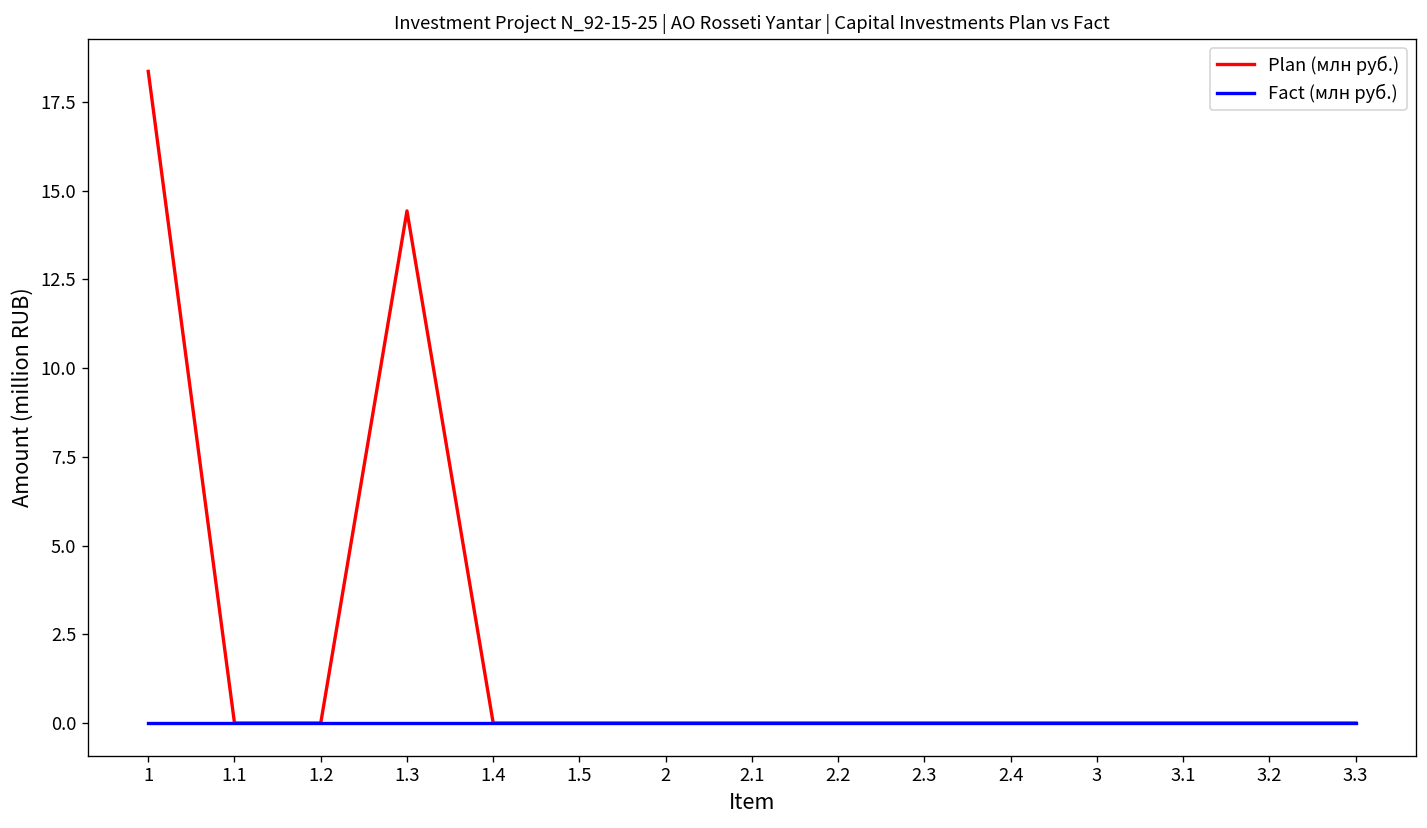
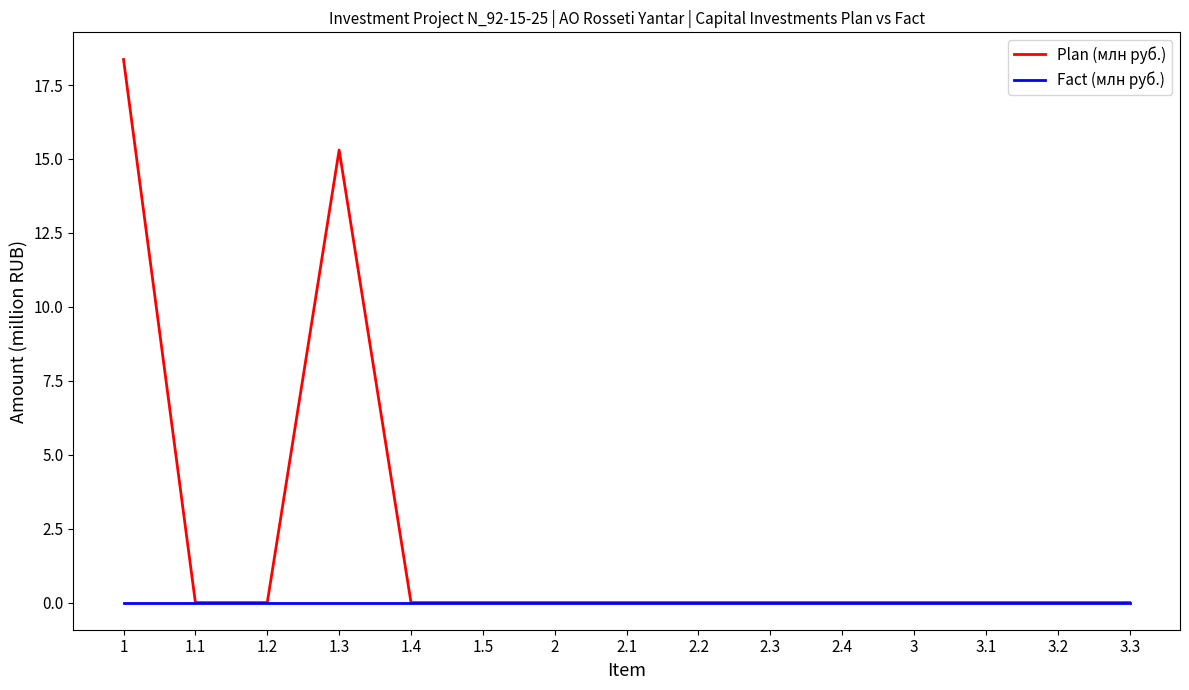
Plan (млн руб.), 1.3: 14.4 -> 15.3
